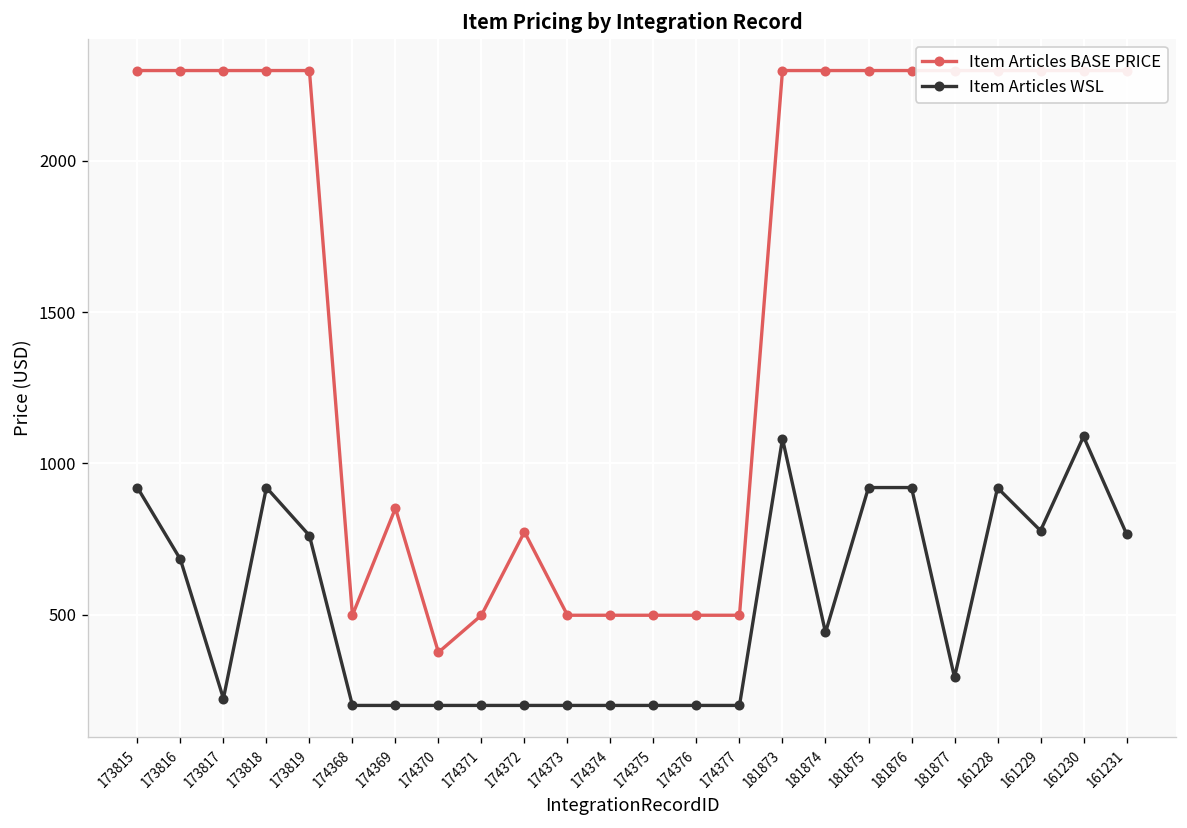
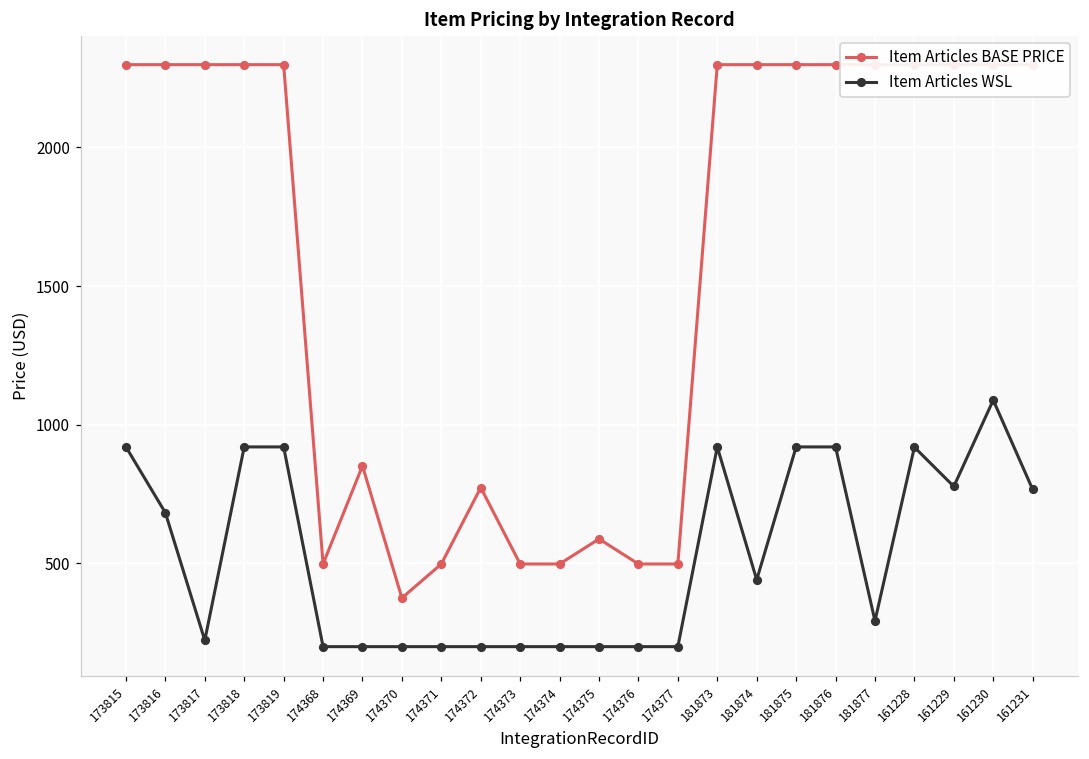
Item Articles WSL, 173819: 760 -> 920
Item Articles BASE PRICE, 174375: 500 -> 590
Item Articles WSL, 181873: 1080 -> 920
